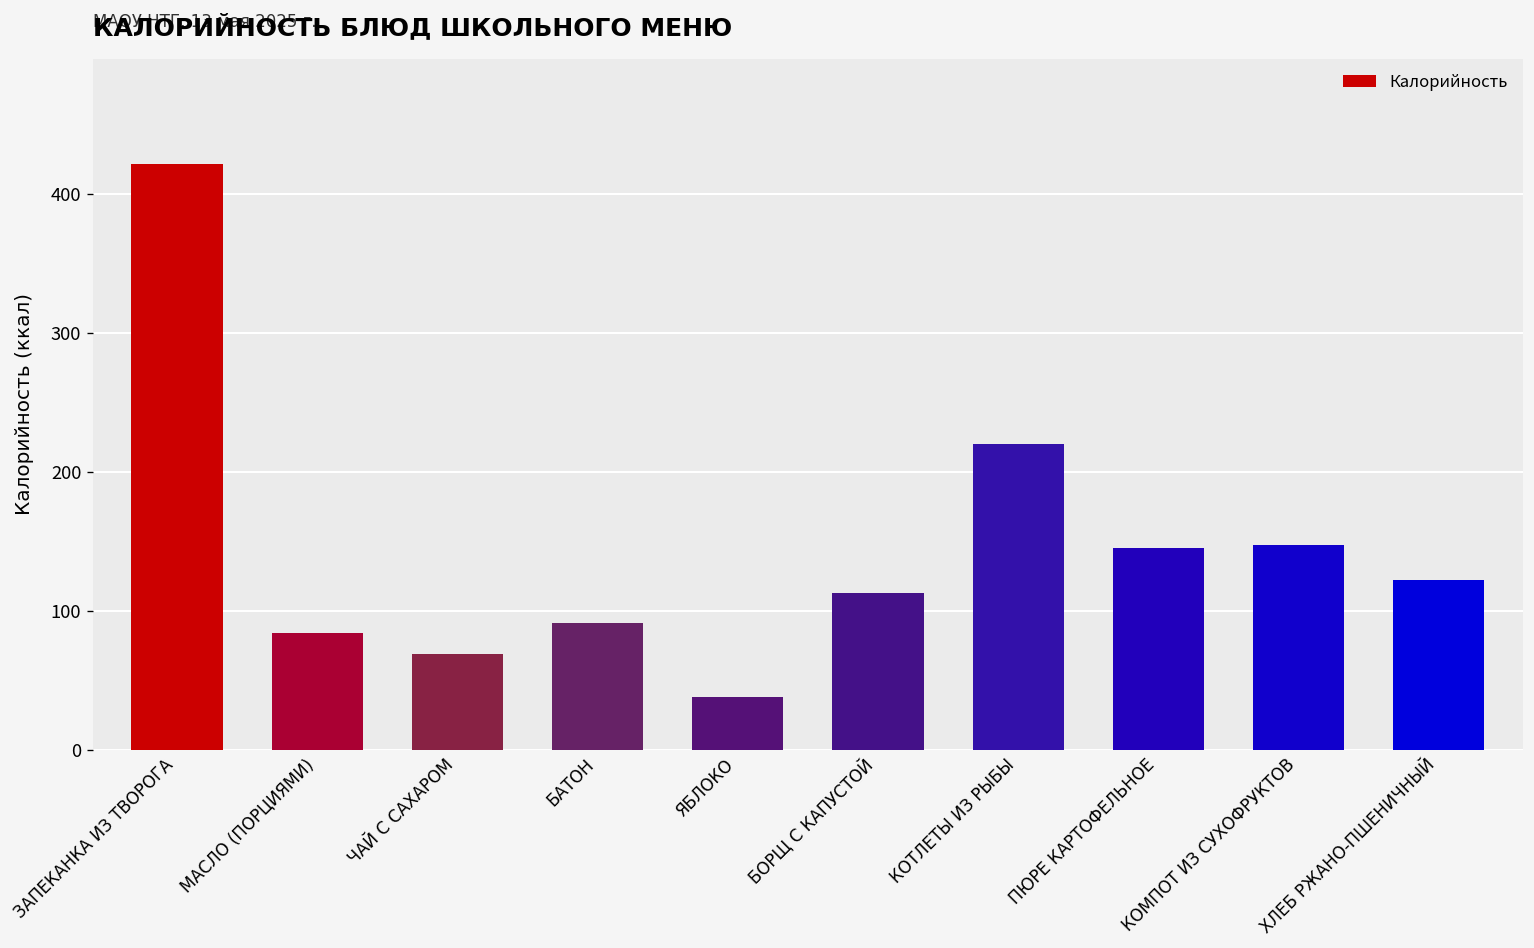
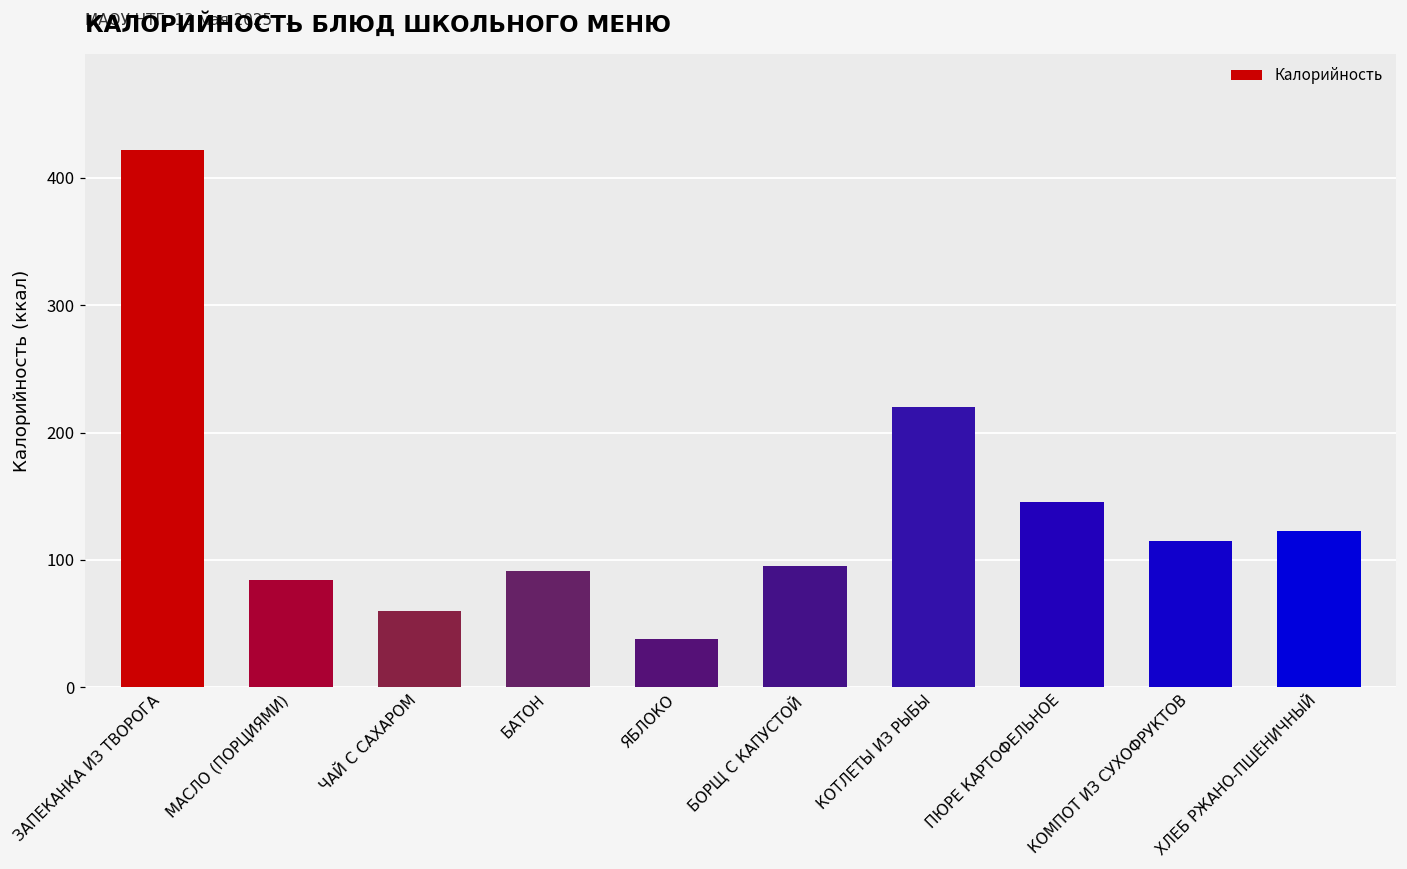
ЧАЙ С САХАРОМ: 69 -> 60
БОРЩ С КАПУСТОЙ: 113 -> 95
КОМПОТ ИЗ СУХОФРУКТОВ: 147 -> 115
